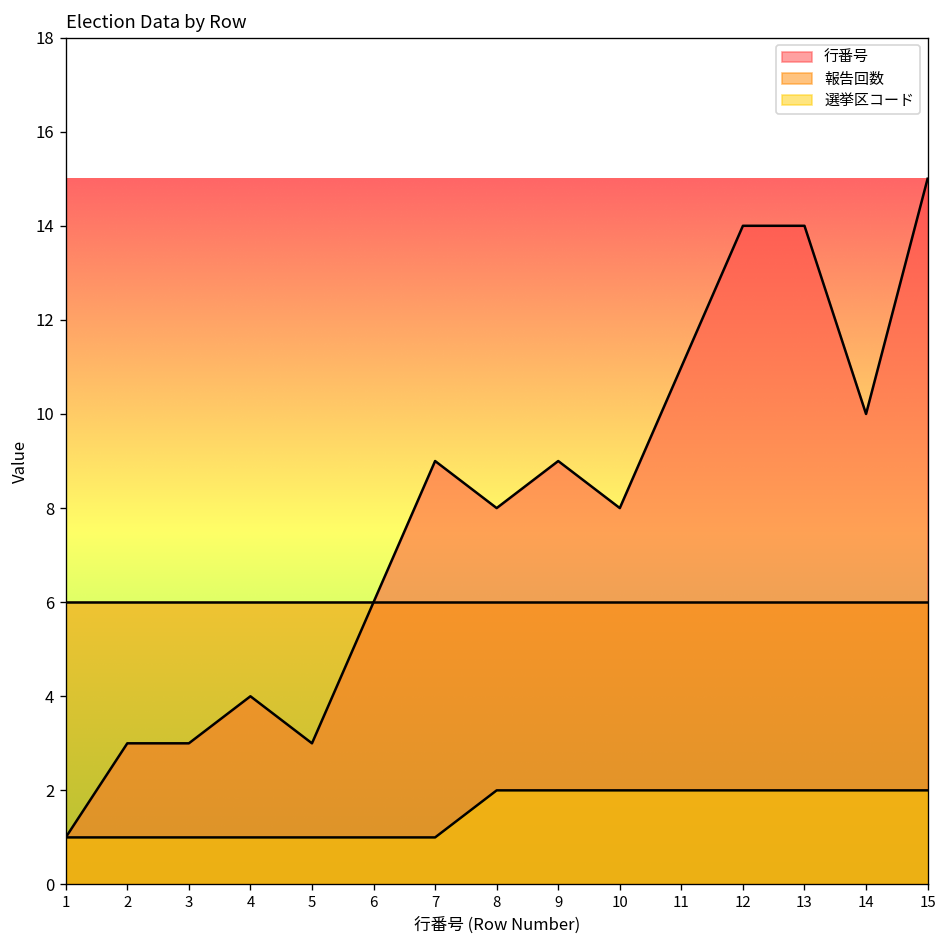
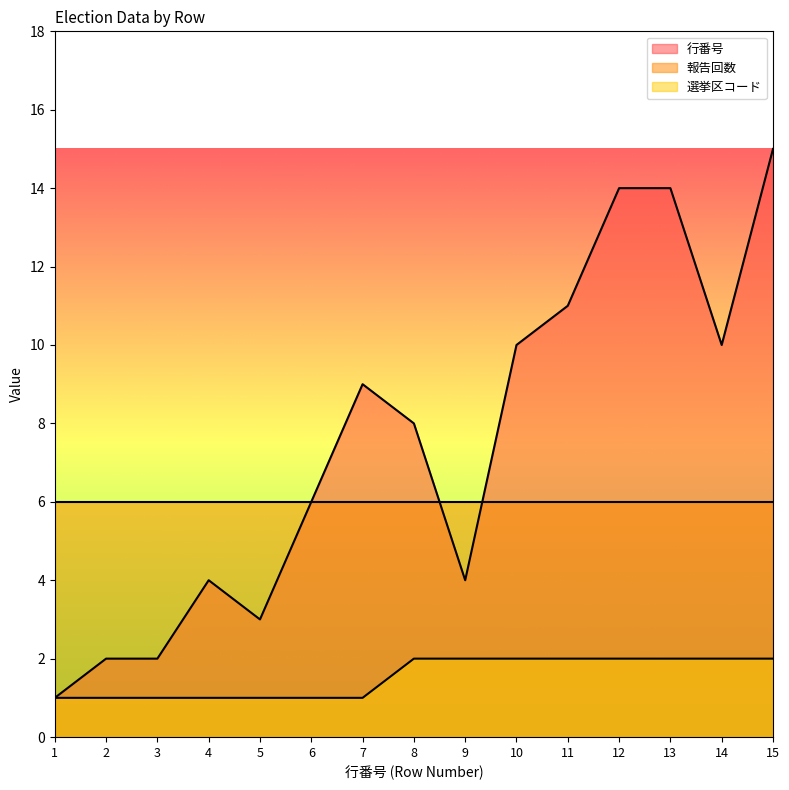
行番号, 2: 3 -> 2
行番号, 3: 3 -> 2
行番号, 9: 9 -> 4
行番号, 10: 8 -> 10
